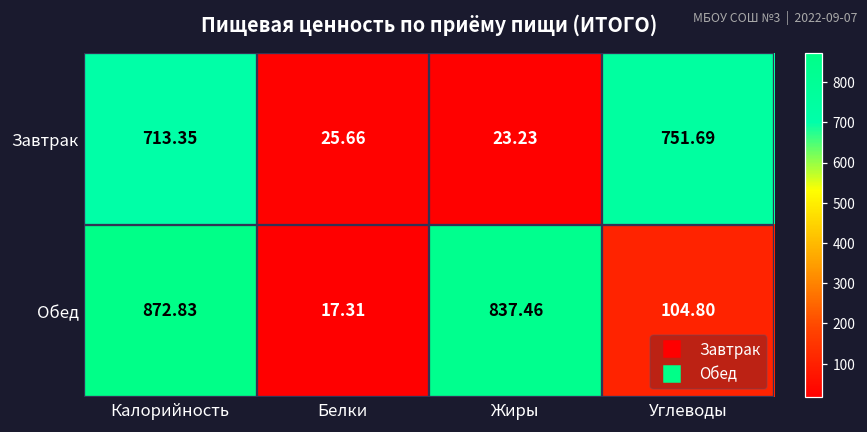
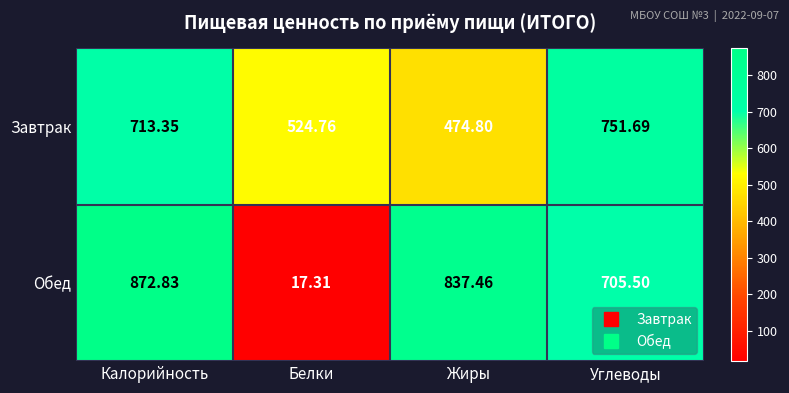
Завтрак, Белки: 25.66 -> 524.76
Завтрак, Жиры: 23.23 -> 474.80
Обед, Углеводы: 104.80 -> 705.50
